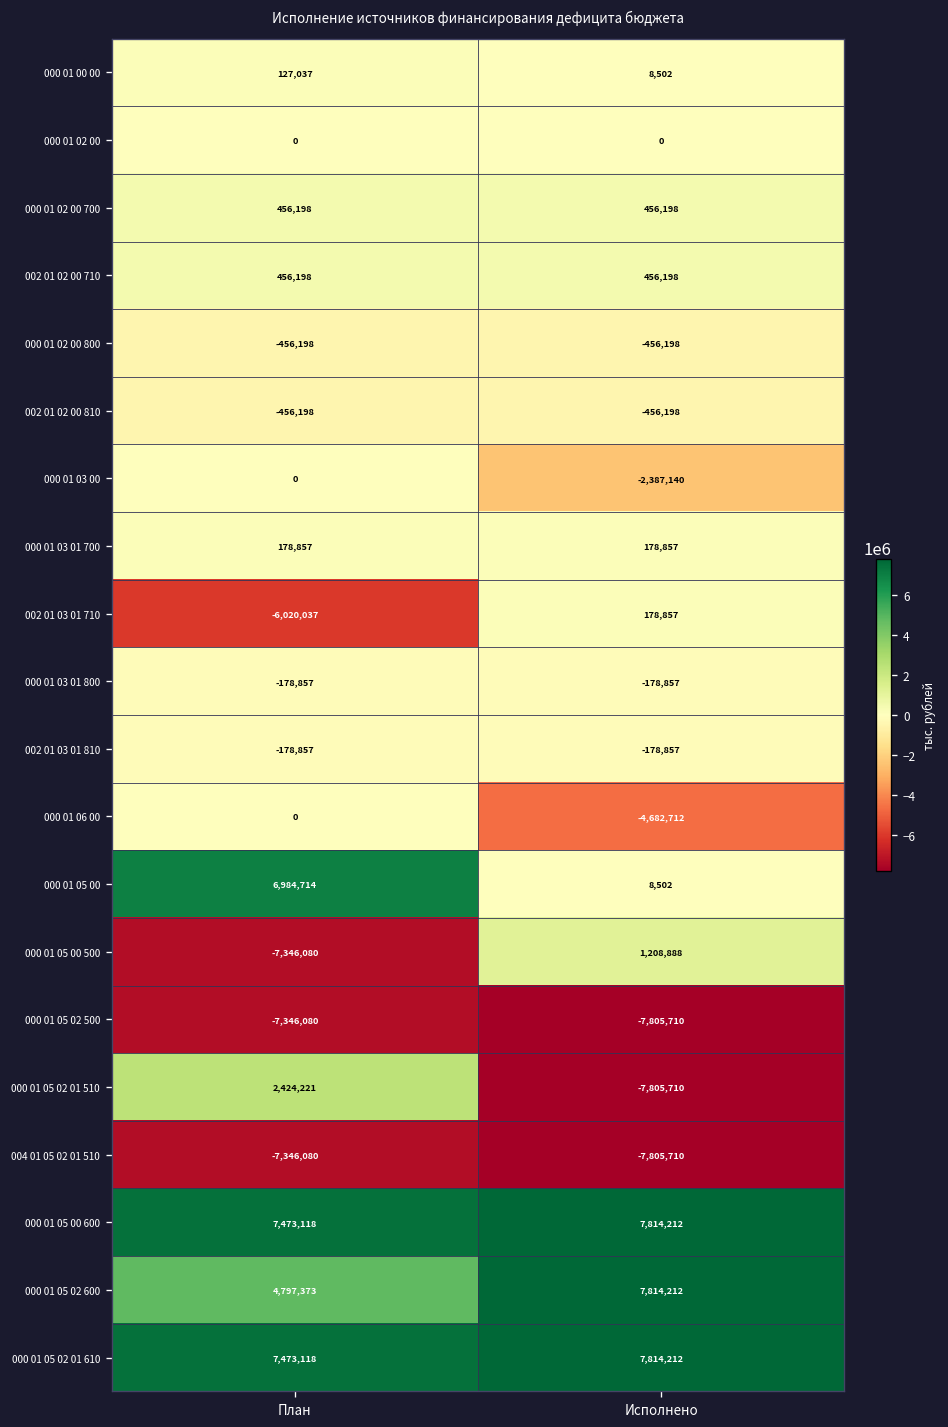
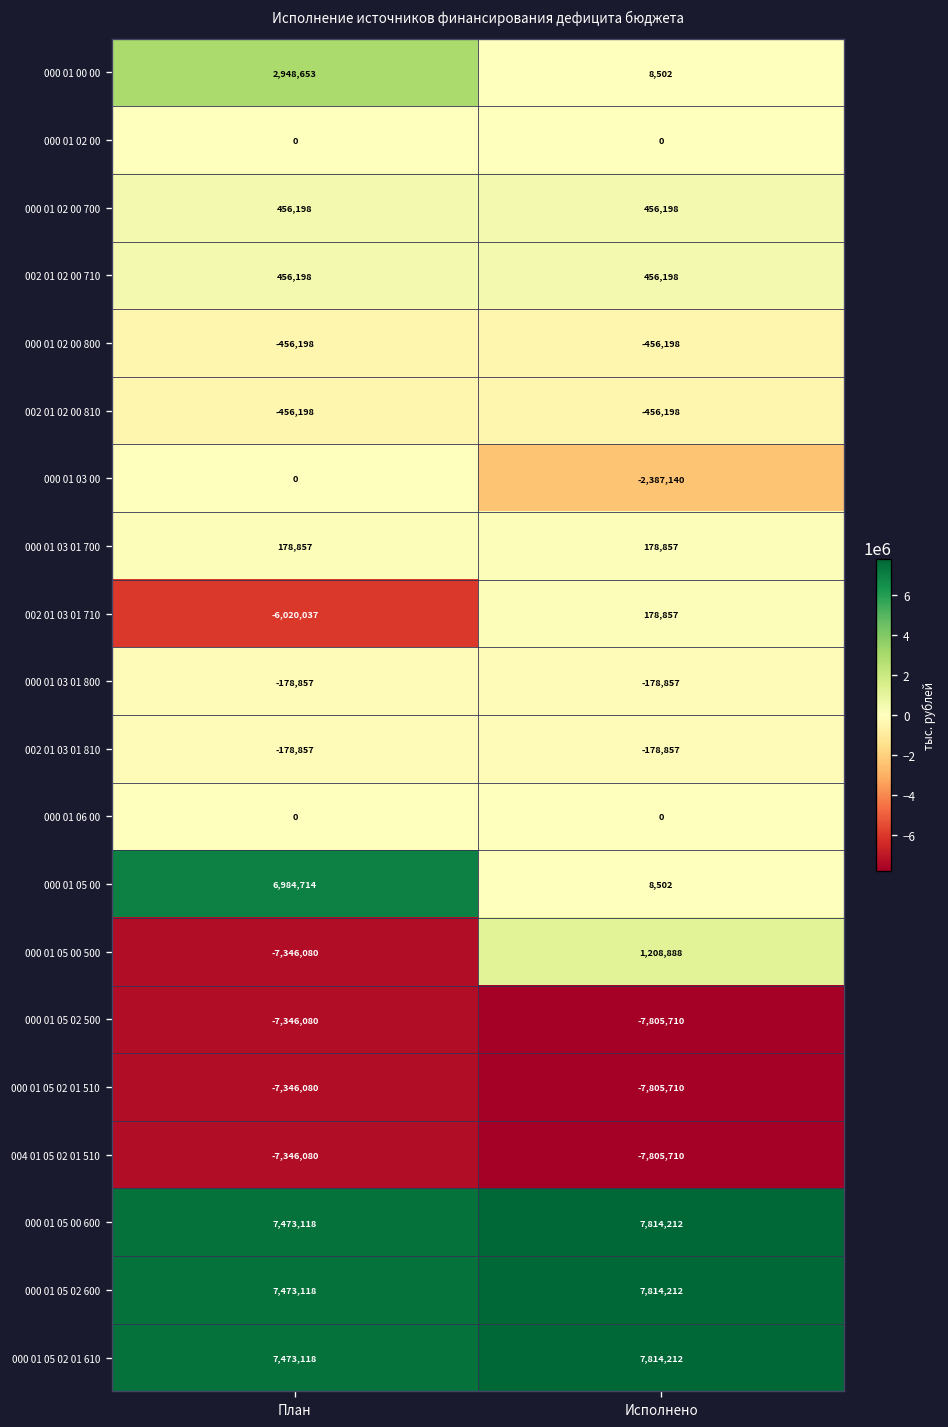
000 01 00 00, План: 127,037 -> 2,948,653
000 01 06 00, Исполнено: -4,682,712 -> 0
000 01 05 02 01 510, План: 2,424,221 -> -7,346,080
000 01 05 02 600, План: 4,797,373 -> 7,473,118
